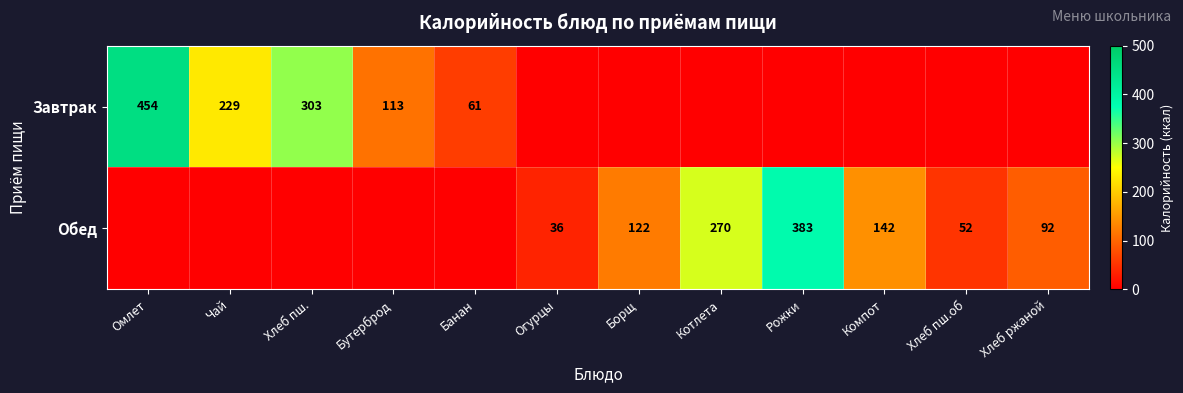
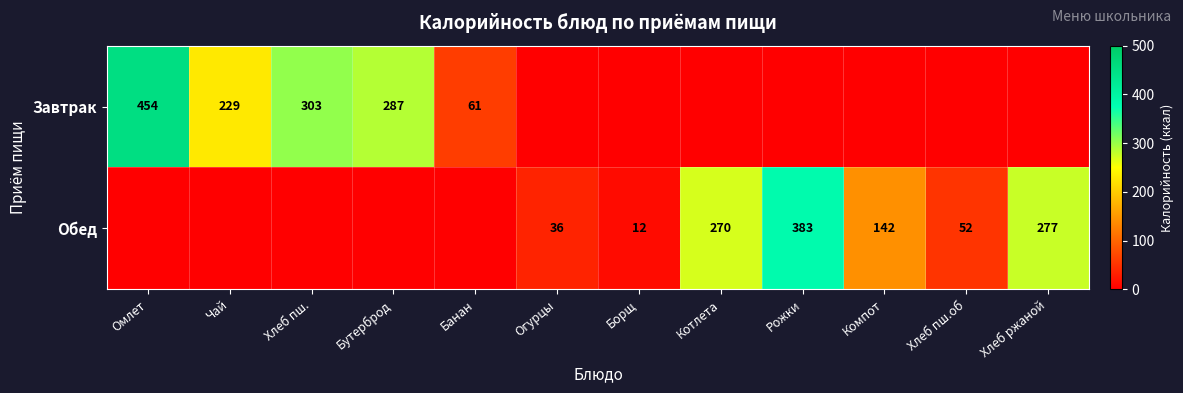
Завтрак, Бутерброд: 113 -> 287
Обед, Борщ: 122 -> 12
Обед, Хлеб ржаной: 92 -> 277
